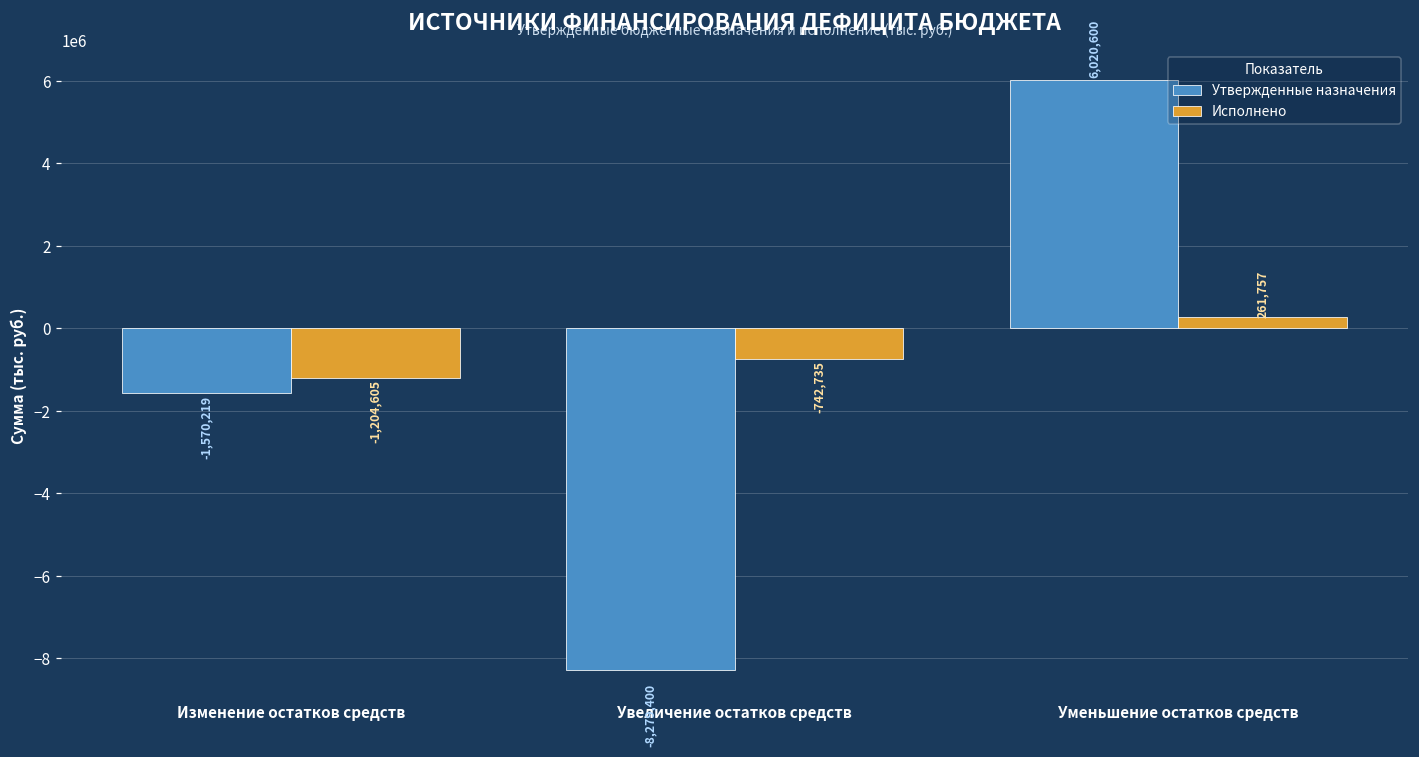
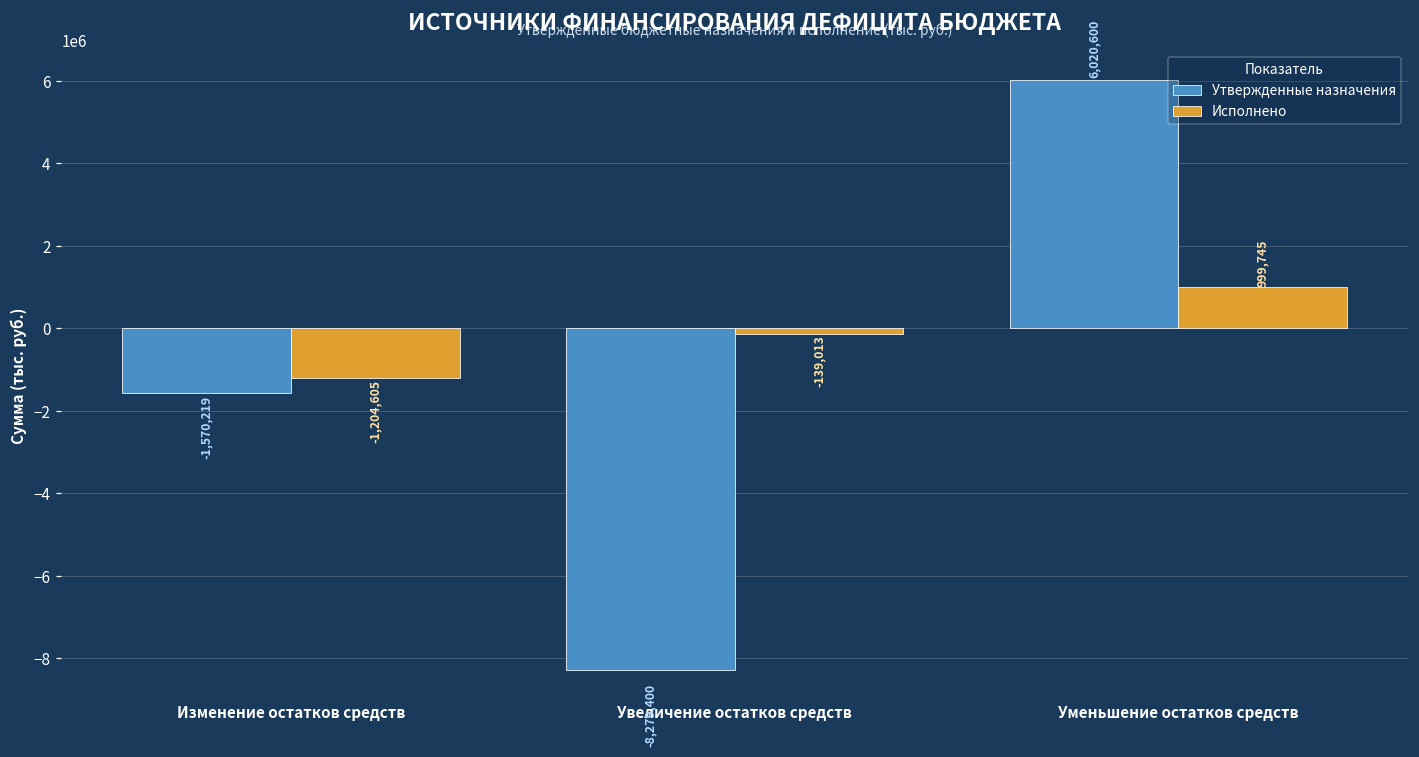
Исполнено, Увеличение остатков средств: -742,735 -> -139,013
Исполнено, Уменьшение остатков средств: 261,757 -> 999,745
